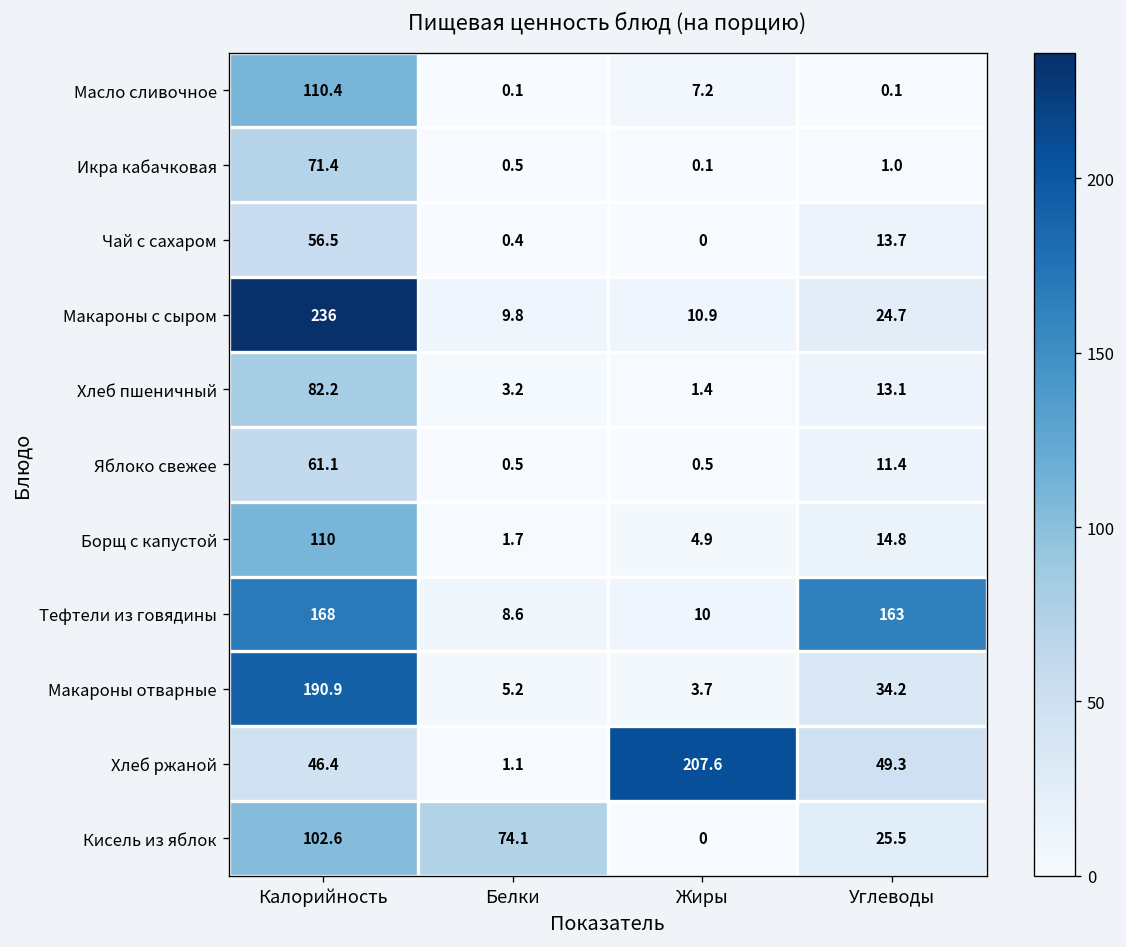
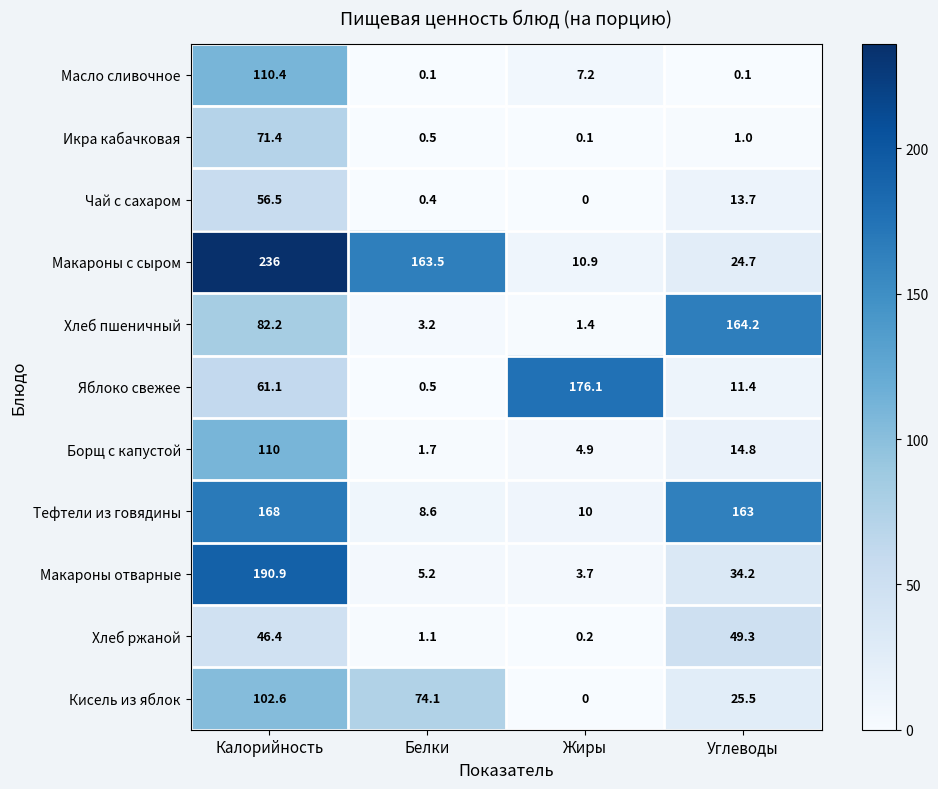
Макароны с сыром, Белки: 9.8 -> 163.5
Хлеб пшеничный, Углеводы: 13.1 -> 164.2
Яблоко свежее, Жиры: 0.5 -> 176.1
Хлеб ржаной, Жиры: 207.6 -> 0.2
